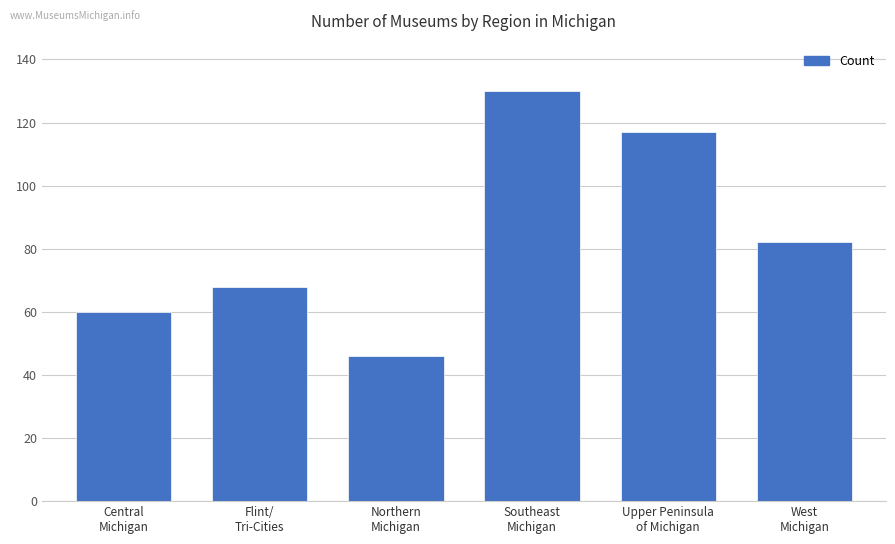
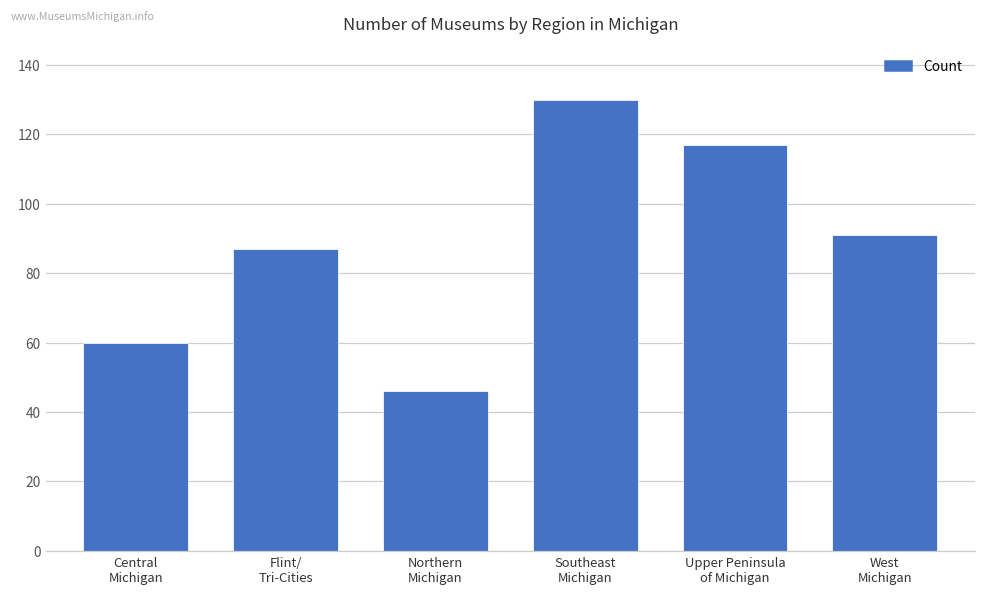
Flint/ Tri-Cities: 68 -> 87
West Michigan: 82 -> 91
